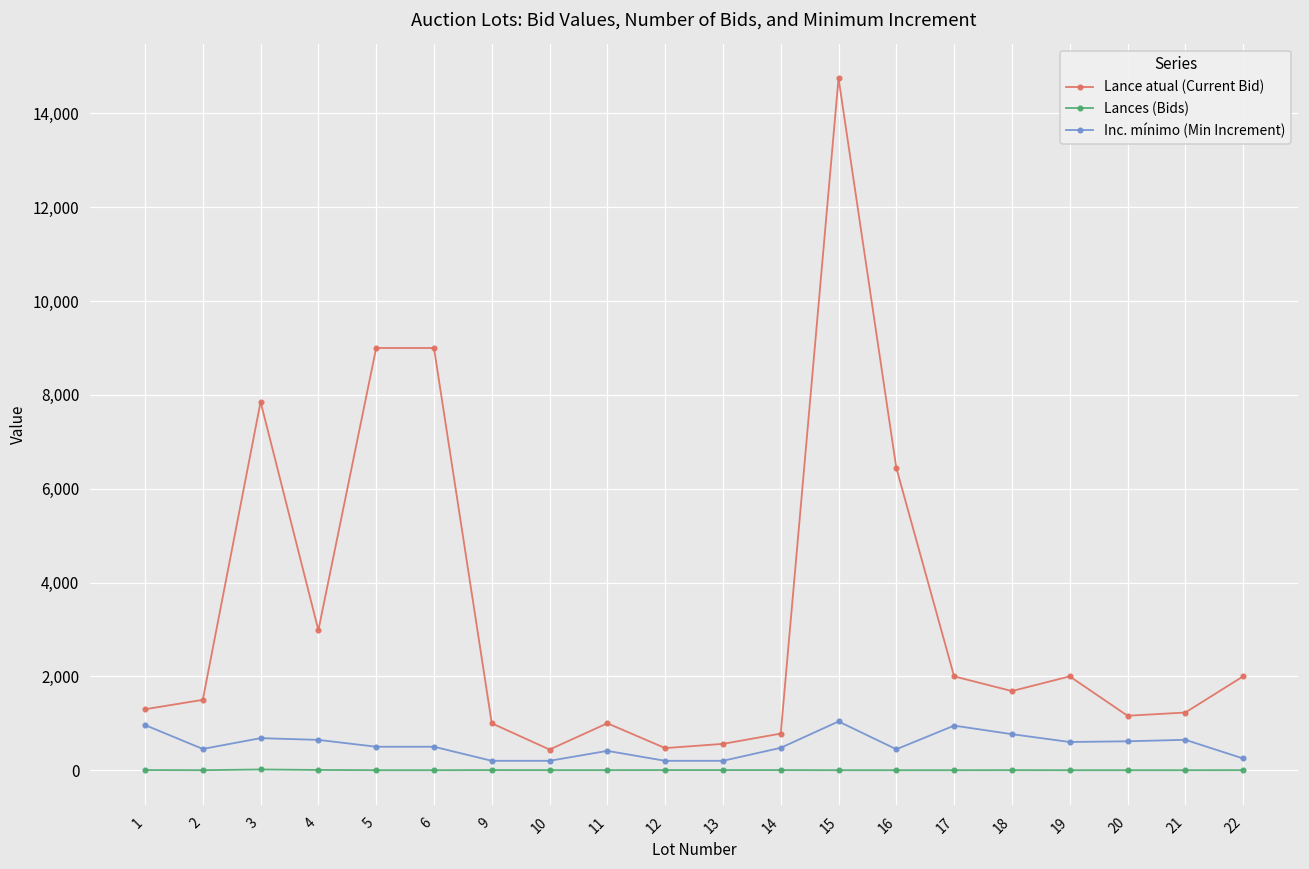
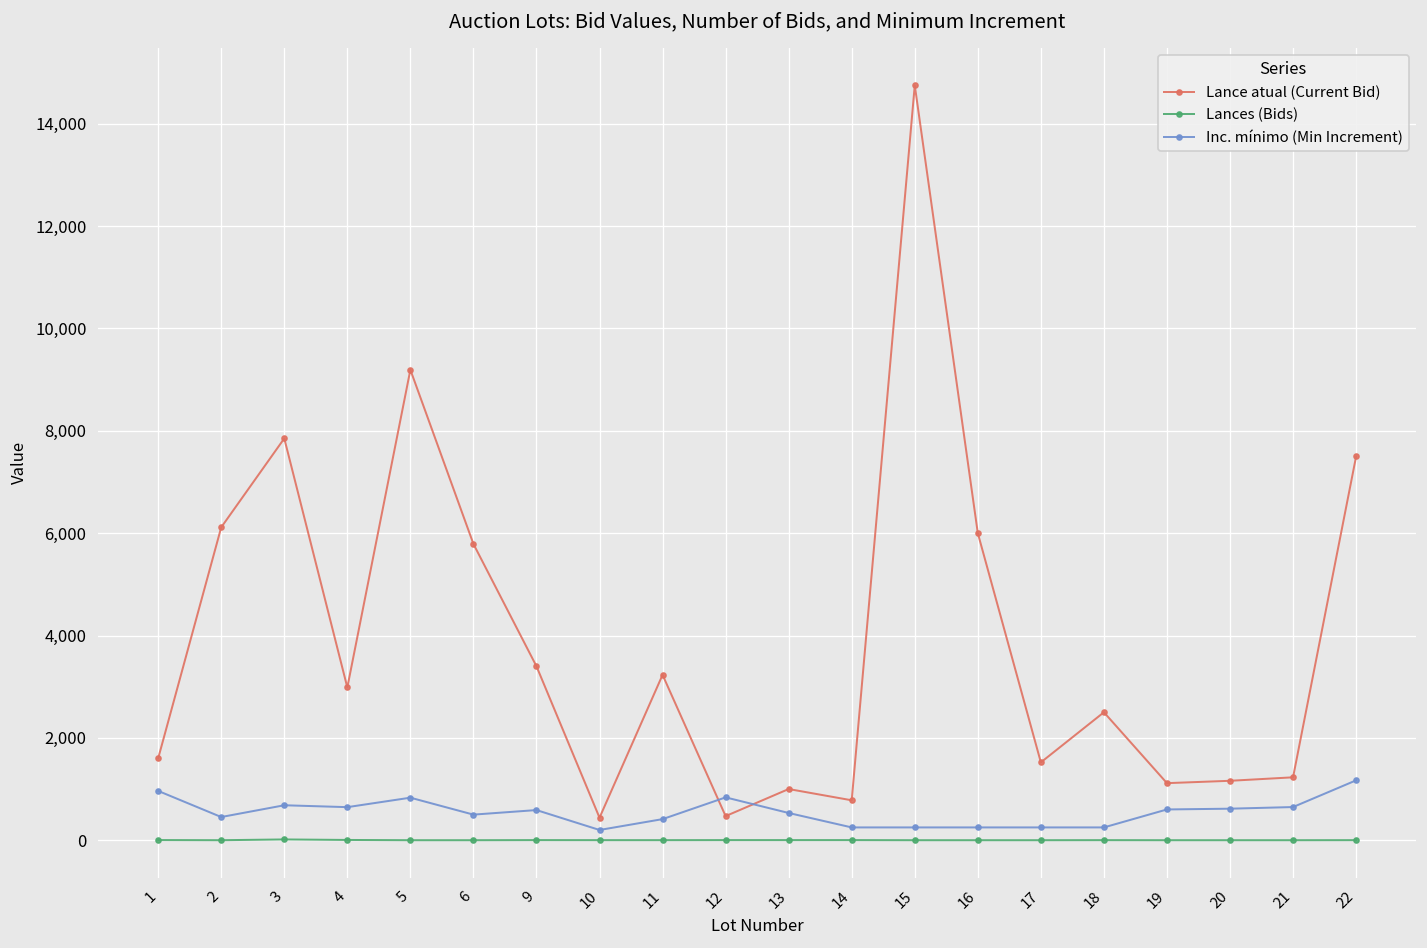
Lance atual (Current Bid), 1: 1,300 -> 1,600
Lance atual (Current Bid), 2: 1,500 -> 6,100
Lance atual (Current Bid), 5: 9,000 -> 9,200
Inc. mínimo (Min Increment), 5: 500 -> 800
Lance atual (Current Bid), 6: 9,000 -> 5,800
Lance atual (Current Bid), 9: 1,000 -> 3,400
Inc. mínimo (Min Increment), 9: 200 -> 600
Lance atual (Current Bid), 11: 1,000 -> 3,200
Inc. mínimo (Min Increment), 12: 200 -> 800
Lance atual (Current Bid), 13: 600 -> 1,000
Inc. mínimo (Min Increment), 13: 200 -> 500
Inc. mínimo (Min Increment), 14: 500 -> 300
Inc. mínimo (Min Increment), 15: 1,000 -> 300
Lance atual (Current Bid), 16: 6,400 -> 6,000
Inc. mínimo (Min Increment), 16: 400 -> 300
Lance atual (Current Bid), 17: 2,000 -> 1,500
Inc. mínimo (Min Increment), 17: 1,000 -> 300
Lance atual (Current Bid), 18: 1,700 -> 2,500
Inc. mínimo (Min Increment), 18: 800 -> 300
Lance atual (Current Bid), 19: 2,000 -> 1,100
Lance atual (Current Bid), 22: 2,000 -> 7,500
Inc. mínimo (Min Increment), 22: 300 -> 1,200
